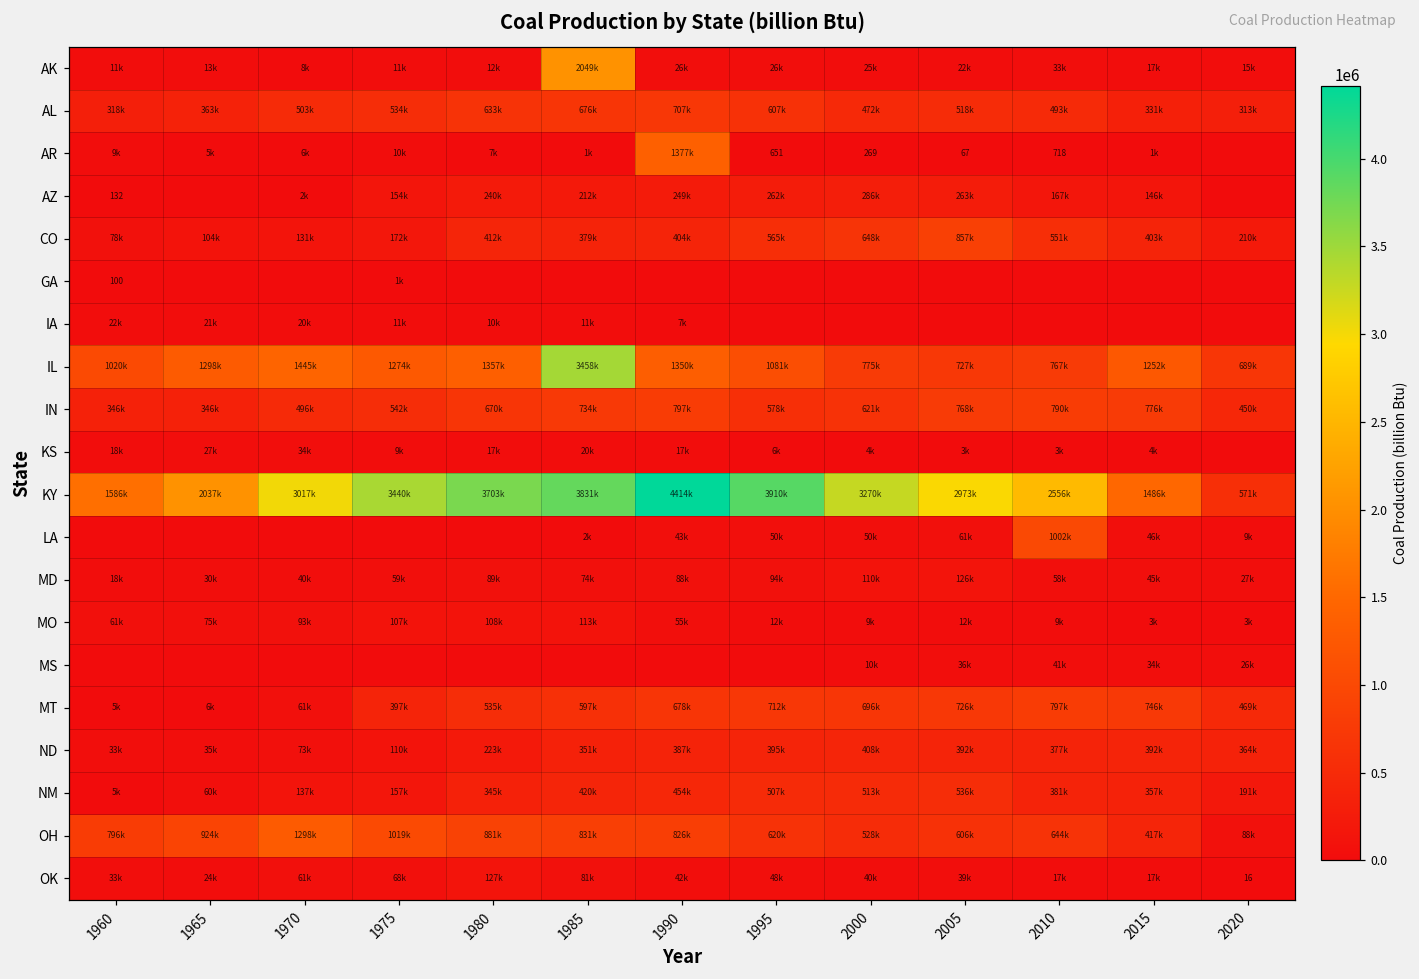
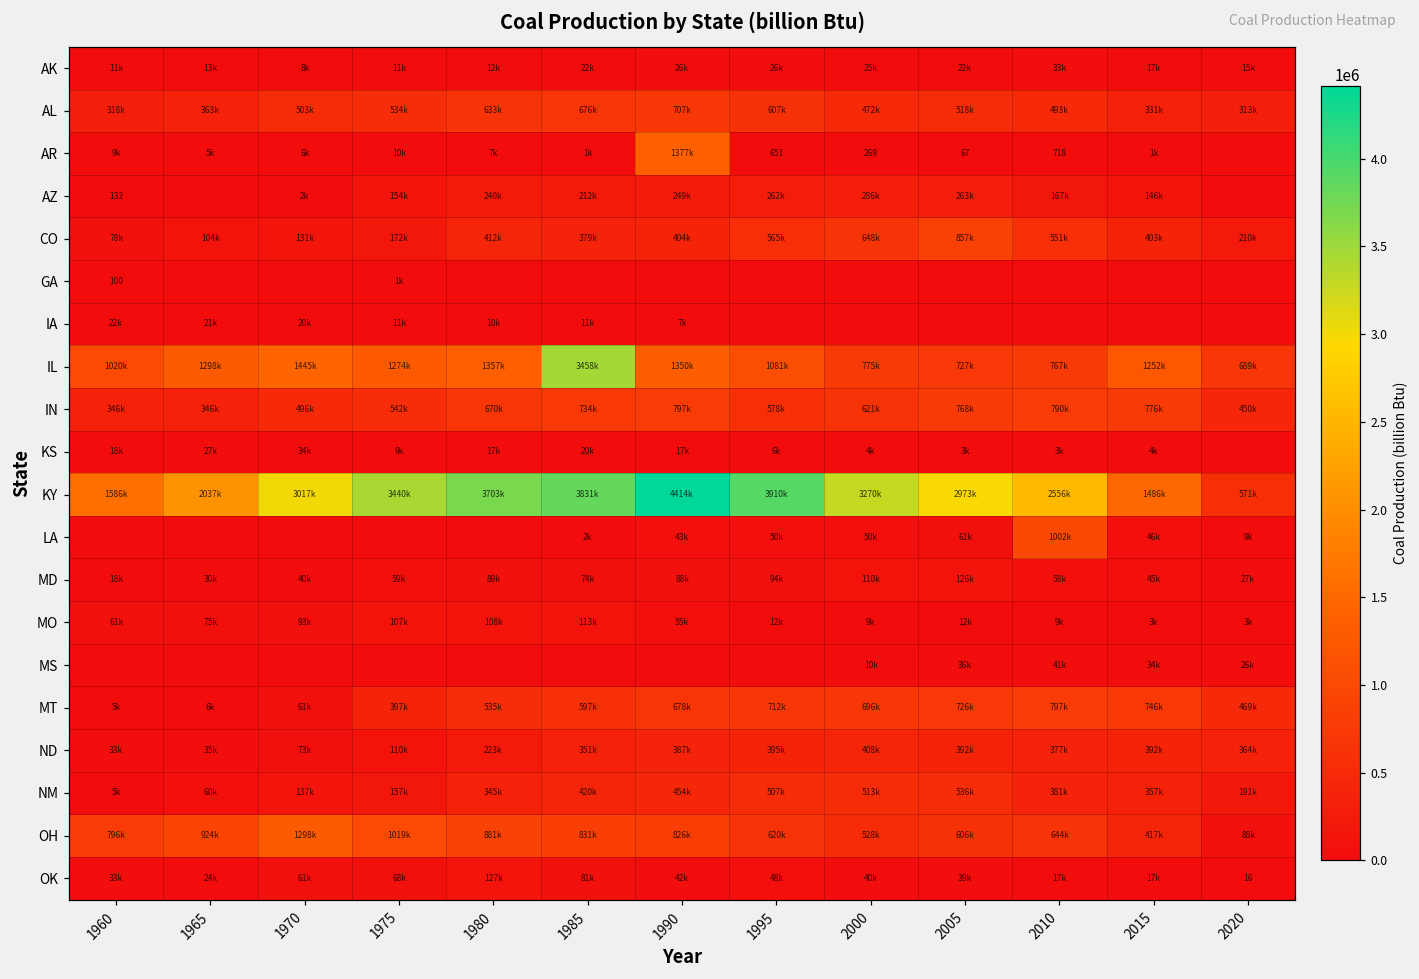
AK, 1985: 2049k -> 22k
